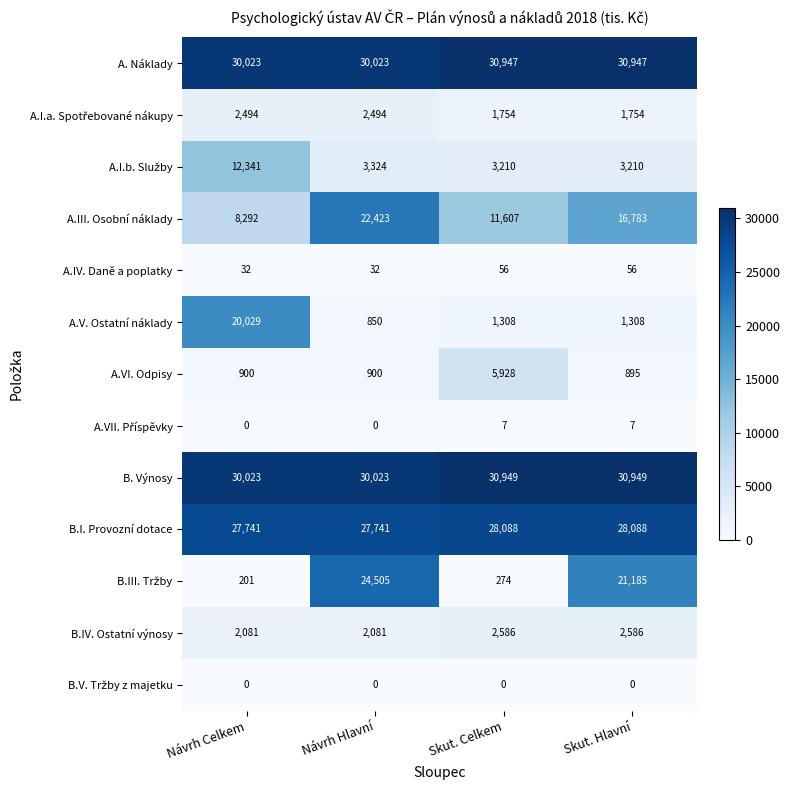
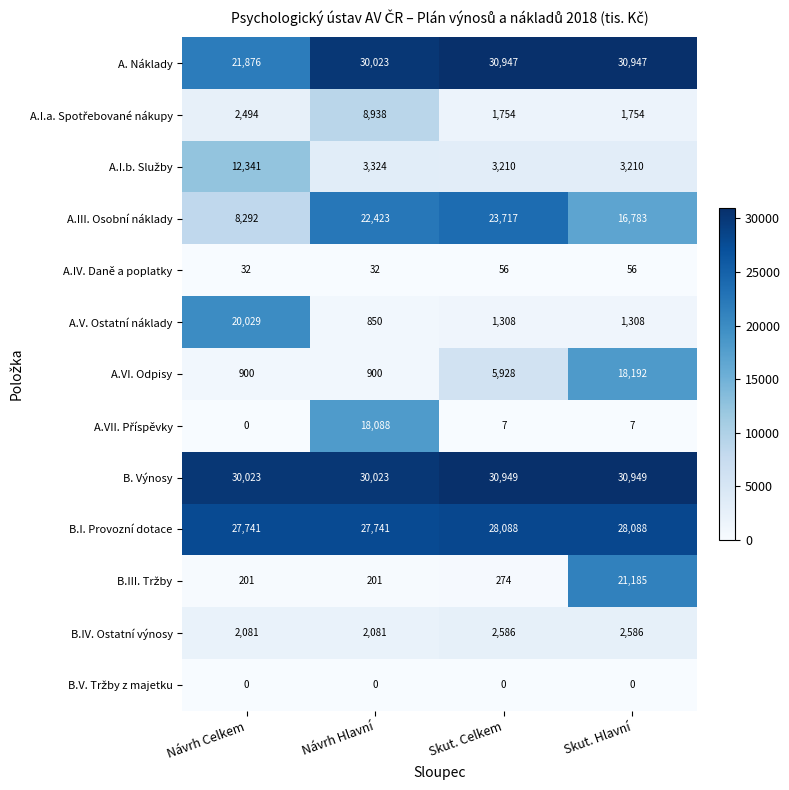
A. Náklady, Návrh Celkem: 30,023 -> 21,876
A.I.a. Spotřebované nákupy, Návrh Hlavní: 2,494 -> 8,938
A.III. Osobní náklady, Skut. Celkem: 11,607 -> 23,717
A.VI. Odpisy, Skut. Hlavní: 895 -> 18,192
A.VII. Příspěvky, Návrh Hlavní: 0 -> 18,088
B.III. Tržby, Návrh Hlavní: 24,505 -> 201
